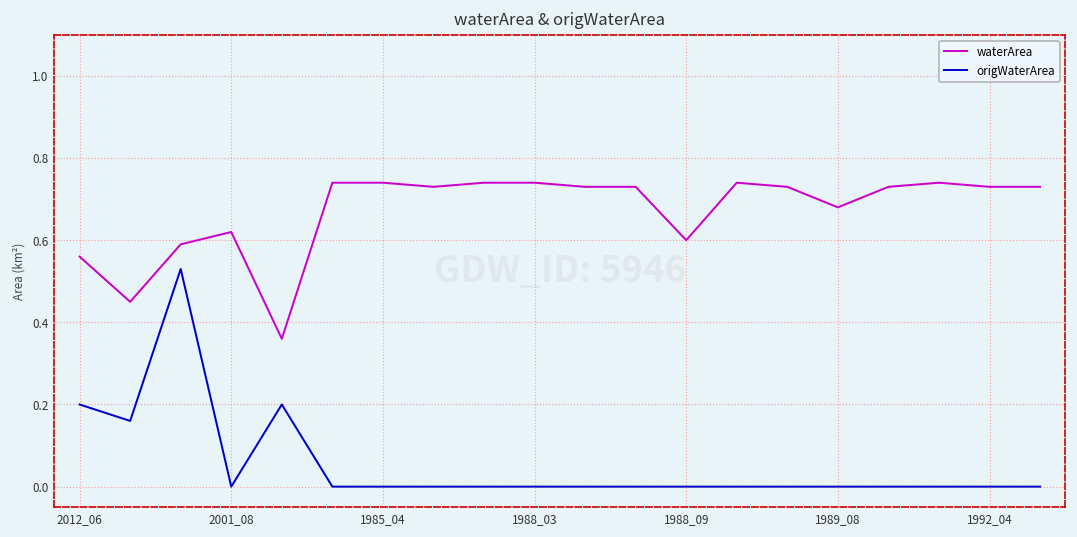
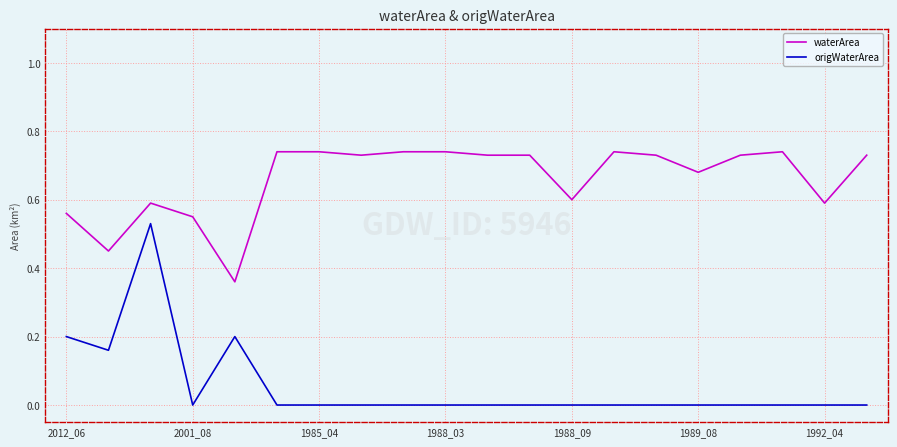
waterArea, 2001_08: 0.62 -> 0.55
waterArea, 1992_04: 0.73 -> 0.59
